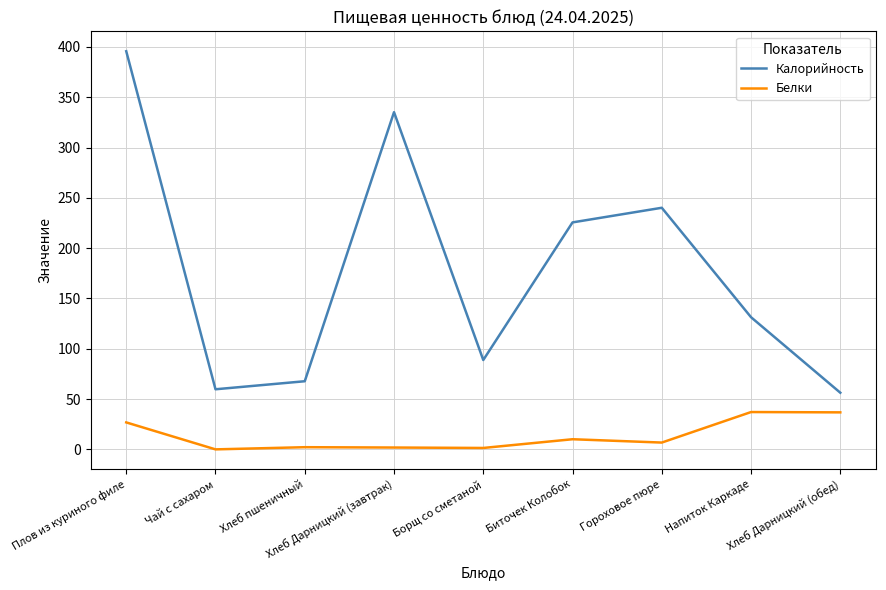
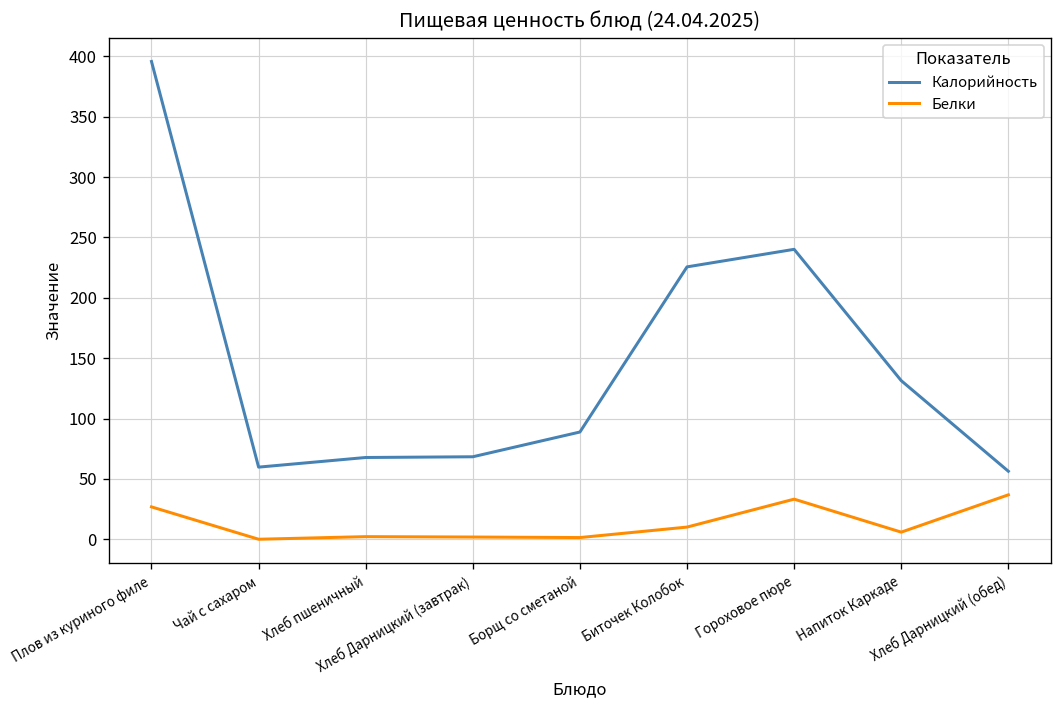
Калорийность, Хлеб Дарницкий (завтрак): 335 -> 68
Белки, Гороховое пюре: 7 -> 33
Белки, Напиток Каркаде: 37 -> 6
